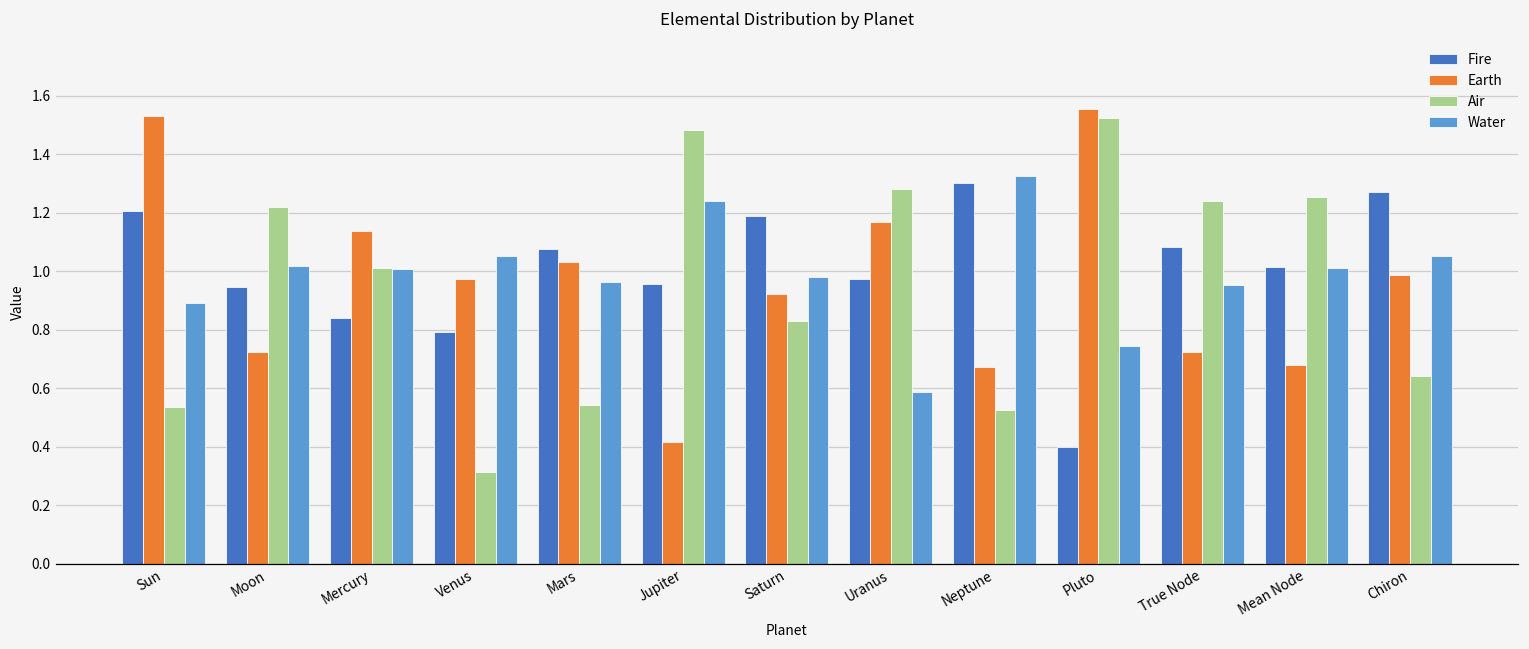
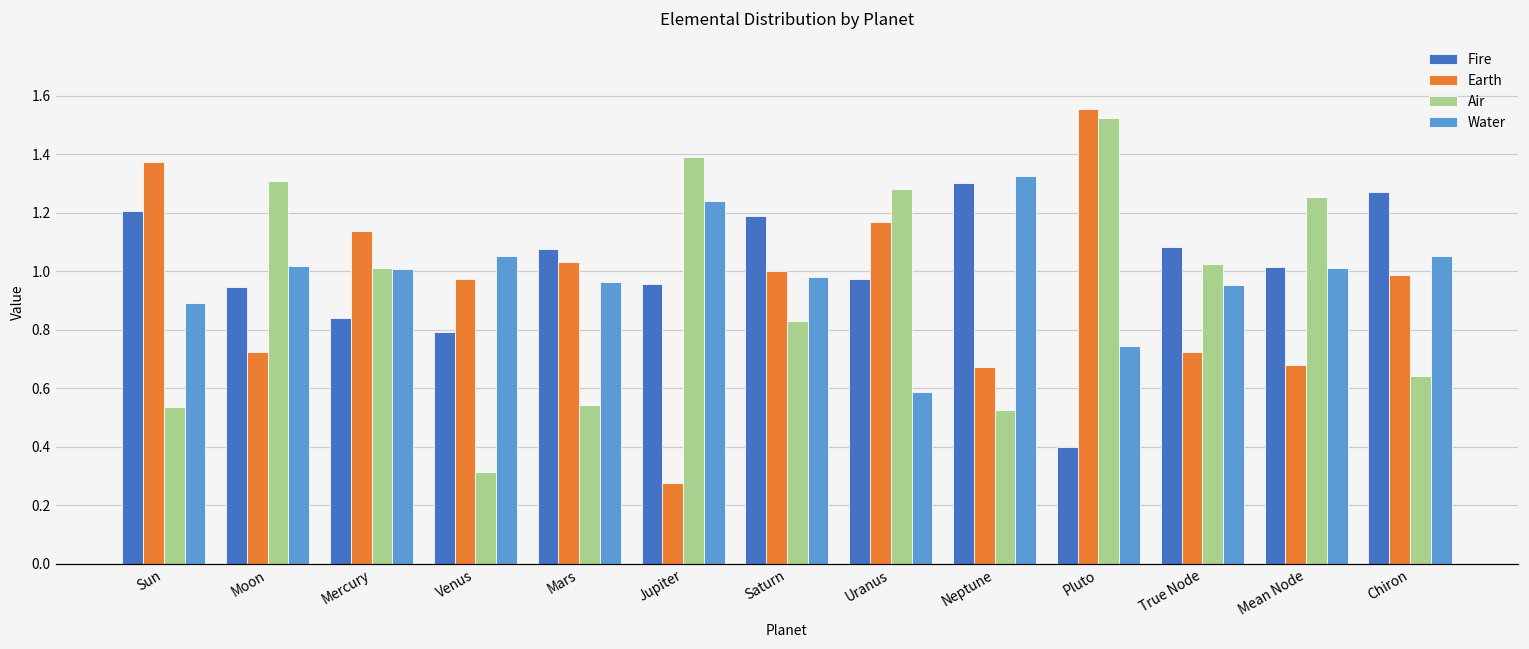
Earth, Sun: 1.53 -> 1.37
Air, Moon: 1.22 -> 1.31
Earth, Jupiter: 0.42 -> 0.28
Air, Jupiter: 1.48 -> 1.39
Earth, Saturn: 0.92 -> 1.00
Air, True Node: 1.24 -> 1.02
